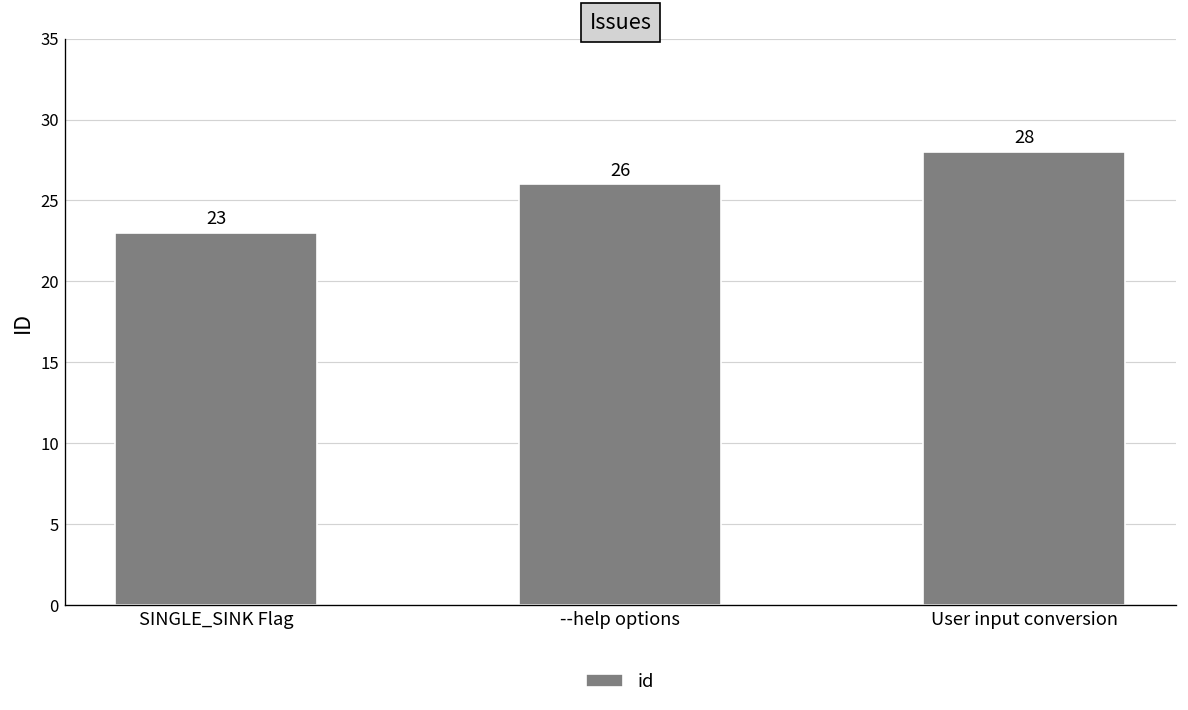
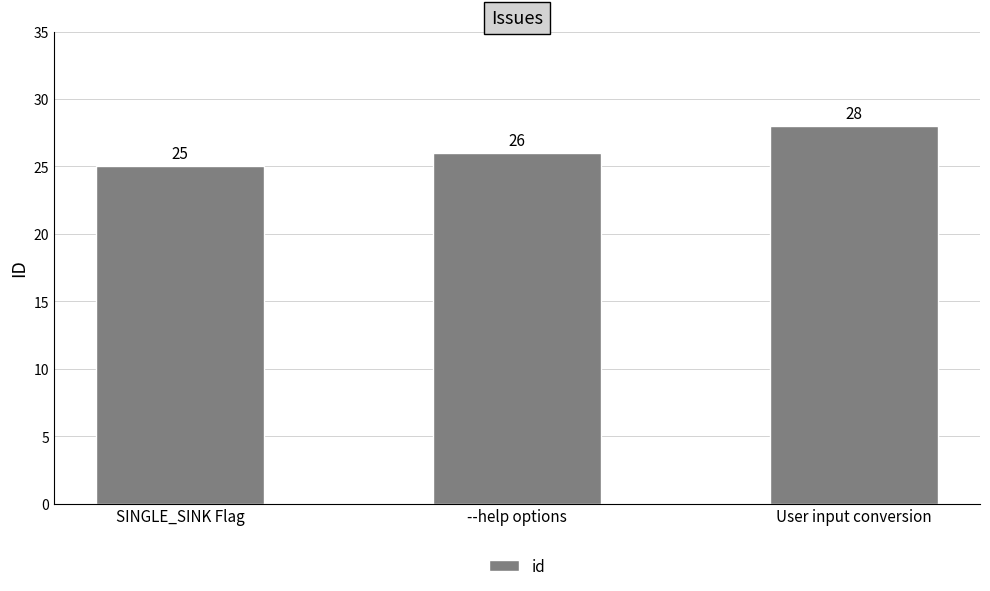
SINGLE_SINK Flag: 23 -> 25
